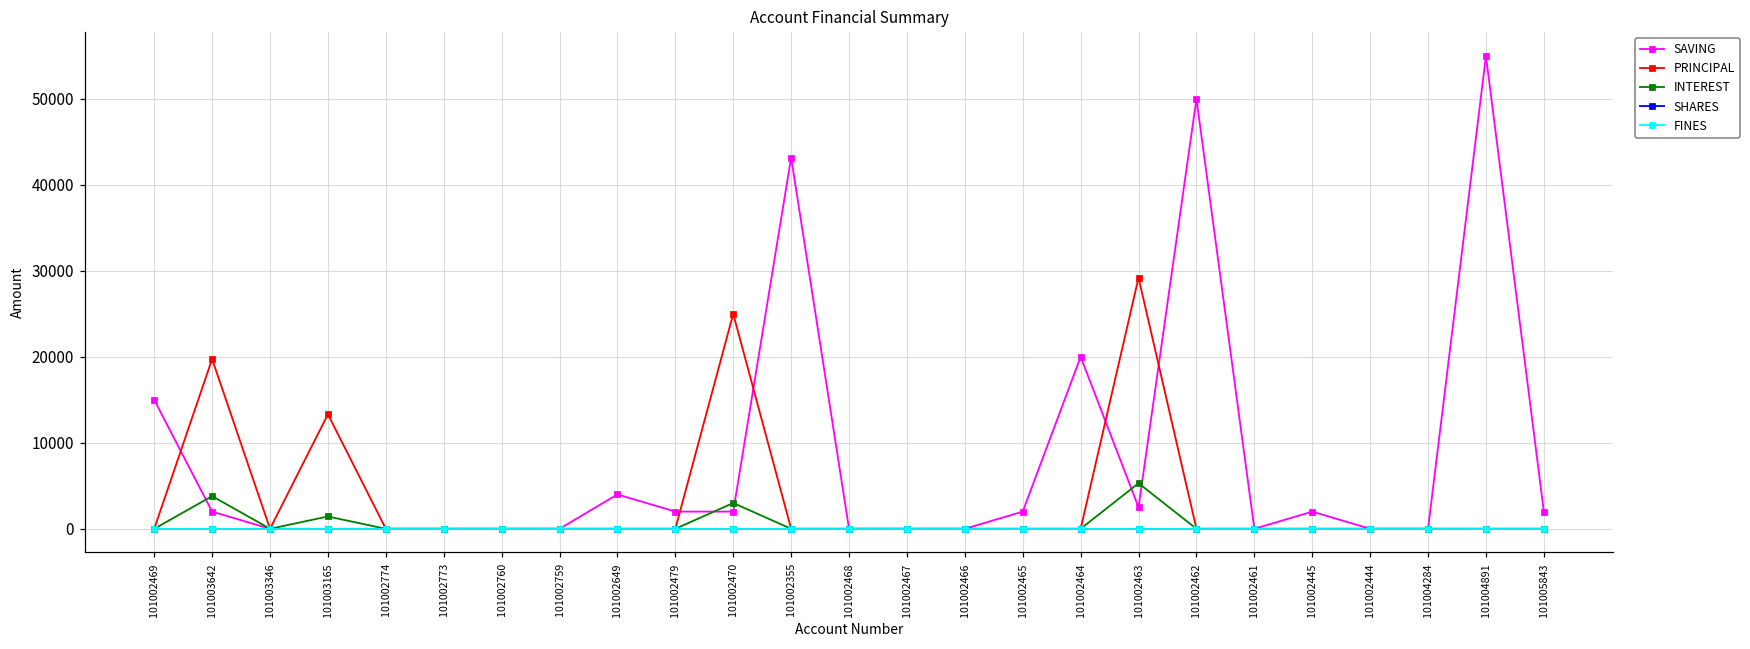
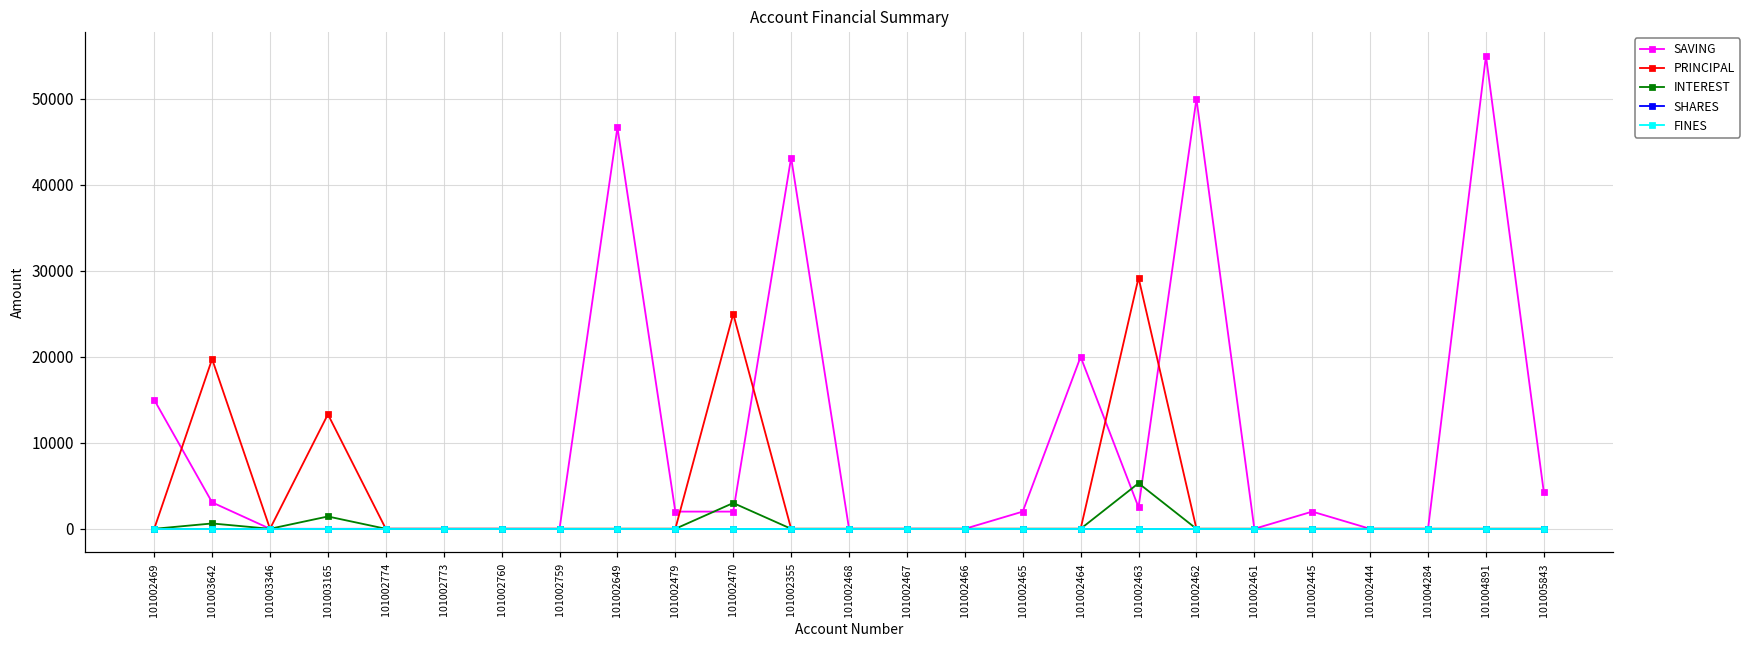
SAVING, 101003642: 2000 -> 3000
INTEREST, 101003642: 4000 -> 1000
SAVING, 101002649: 4000 -> 47000
SAVING, 101005843: 2000 -> 4000
